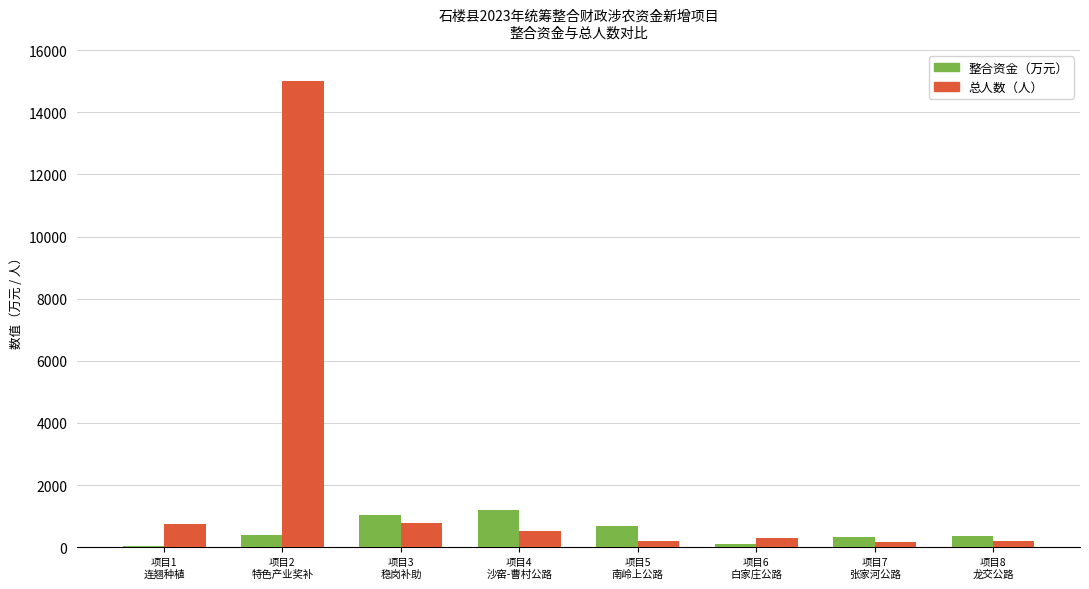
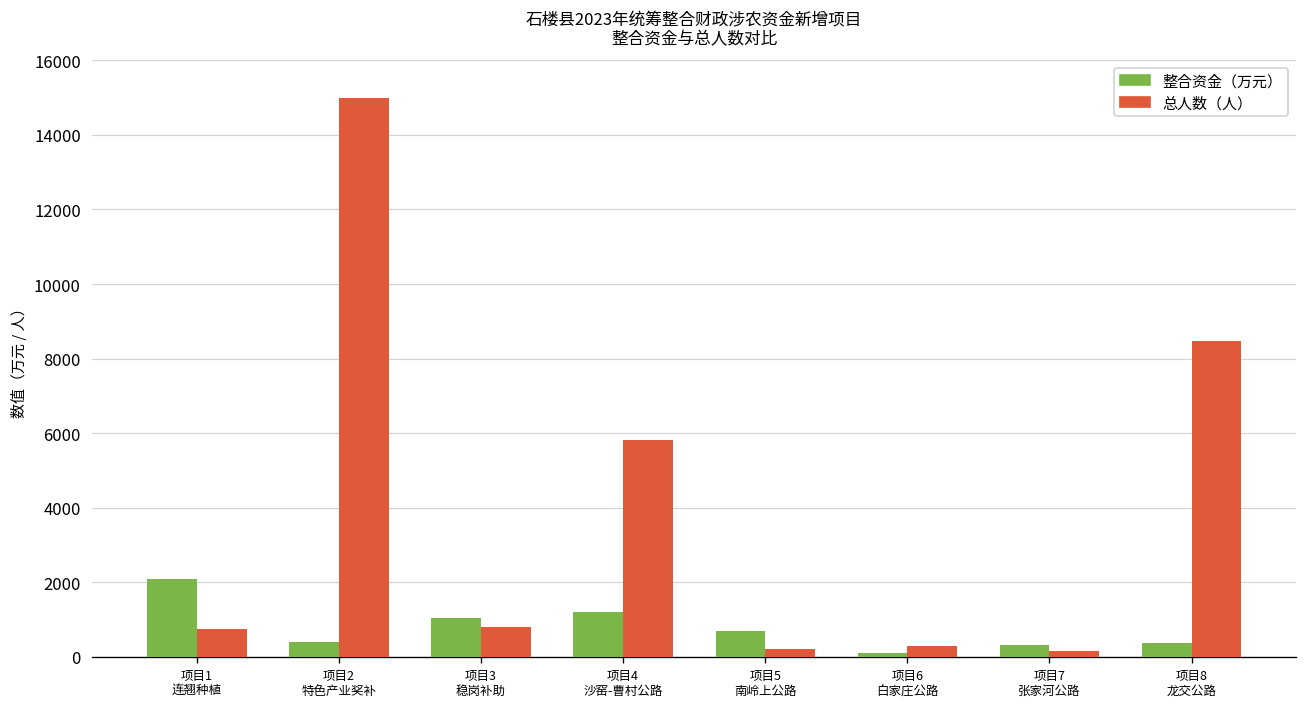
整合资金（万元）, 项目1 连翘种植: 0 -> 2100
总人数（人）, 项目4 沙窑-曹村公路: 500 -> 5800
总人数（人）, 项目8 龙交公路: 200 -> 8500
